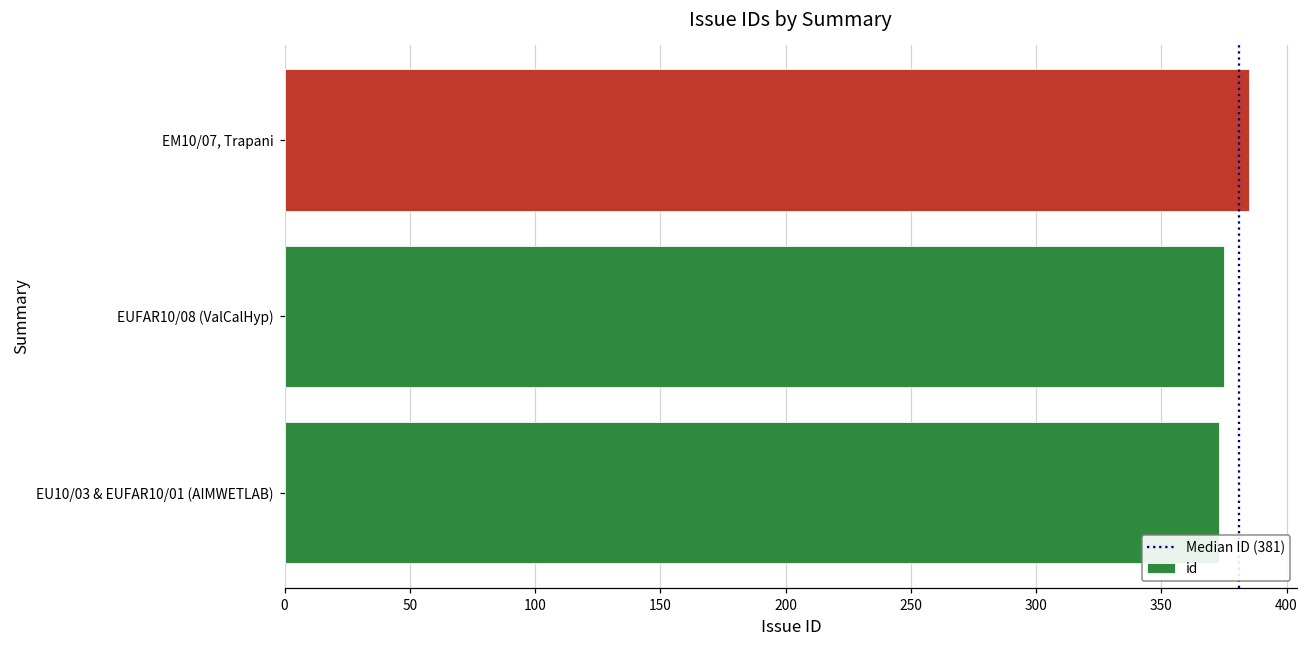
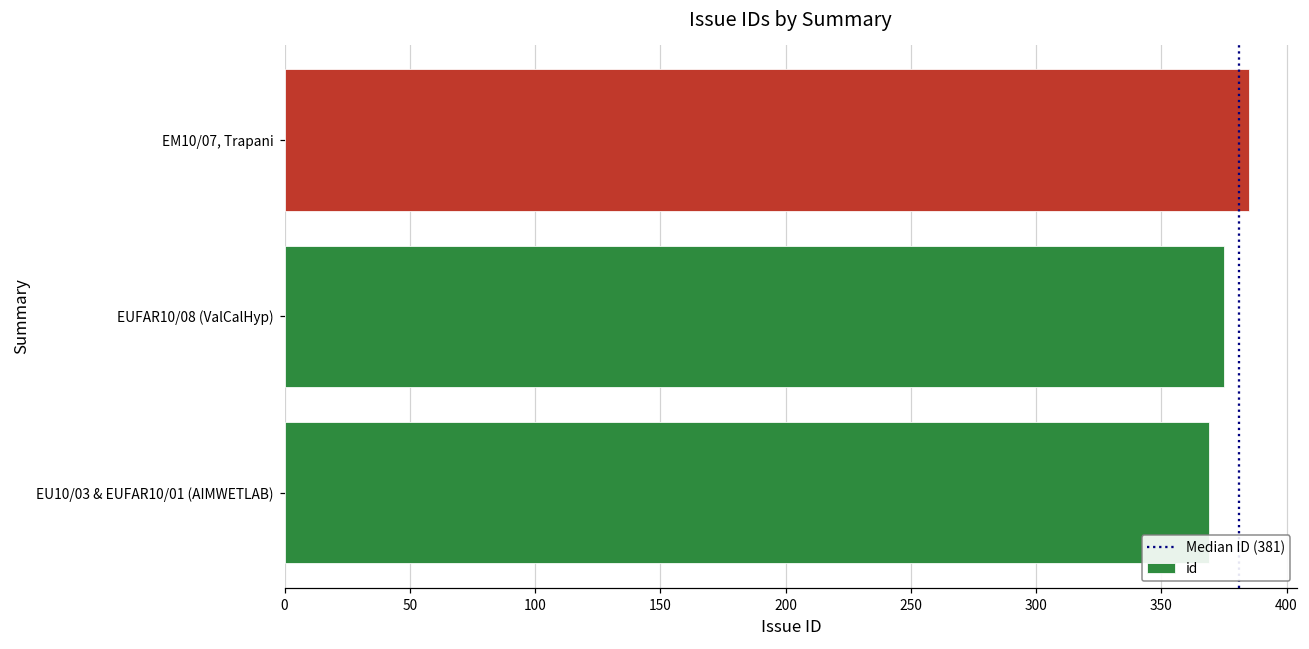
EU10/03 & EUFAR10/01 (AIMWETLAB): 373 -> 369
